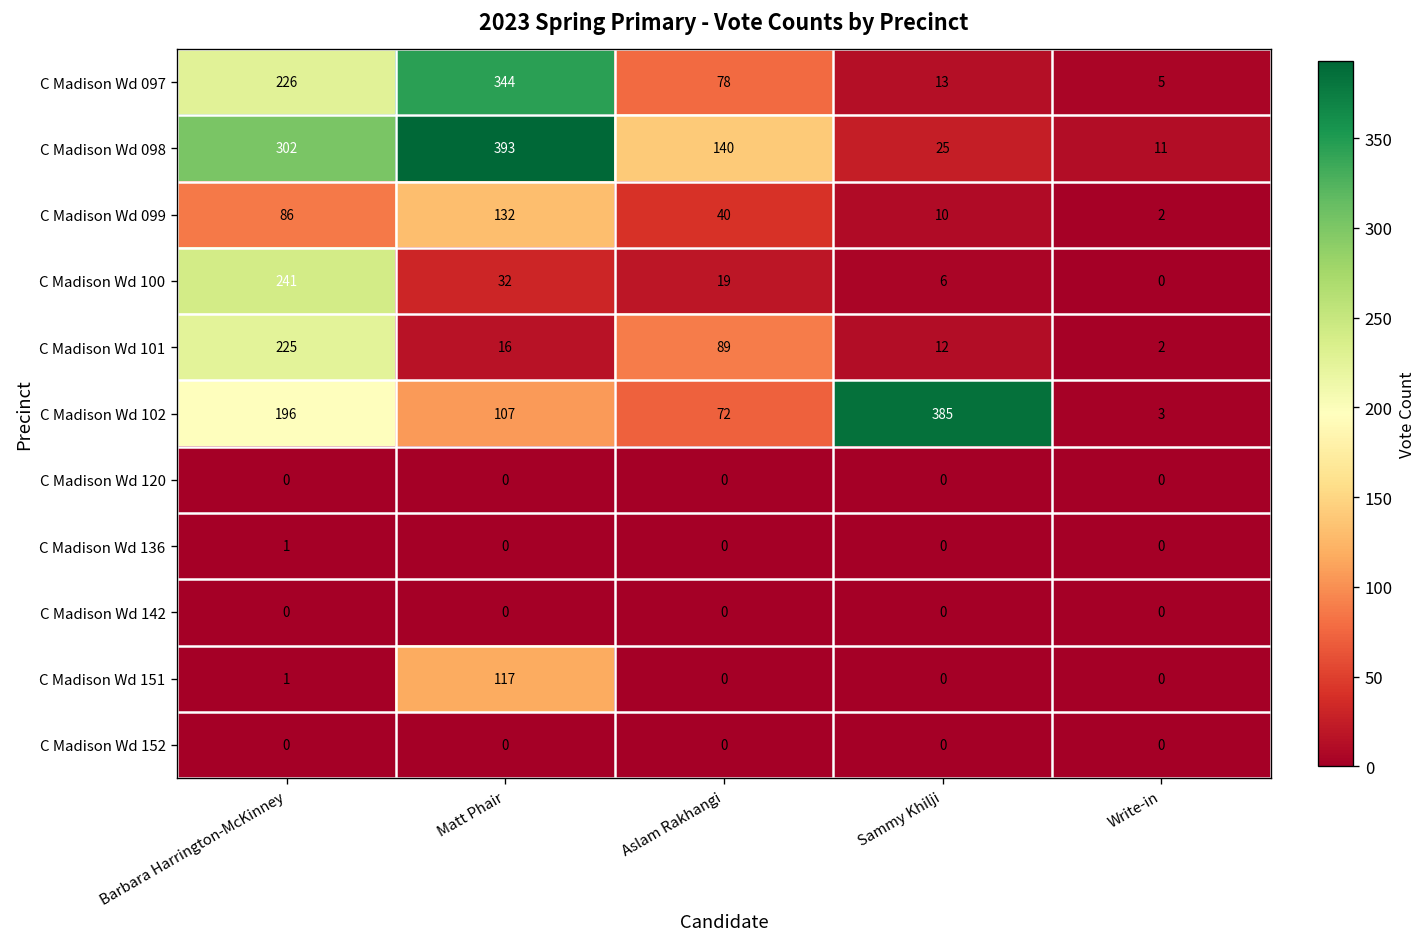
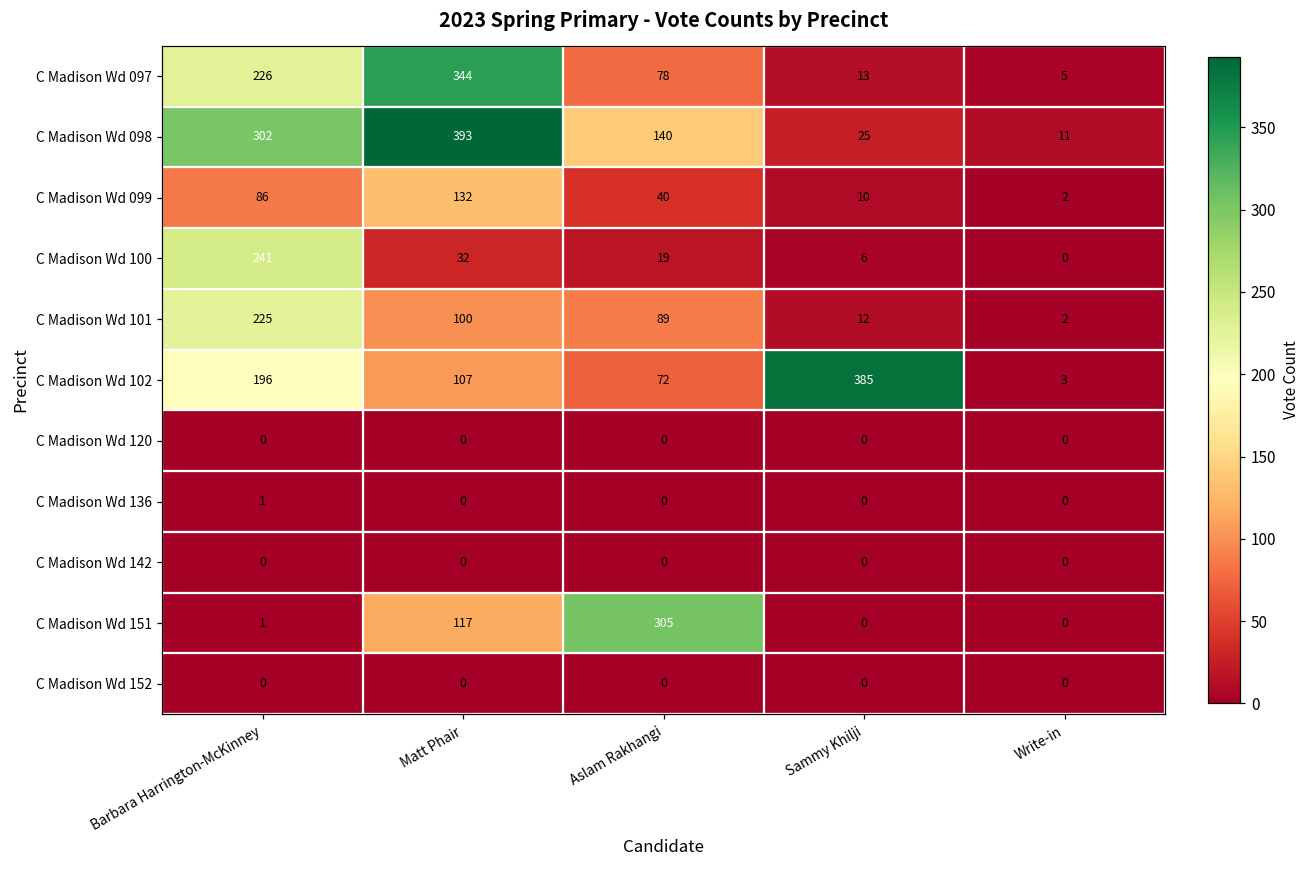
C Madison Wd 101, Matt Phair: 16 -> 100
C Madison Wd 151, Aslam Rakhangi: 0 -> 305
